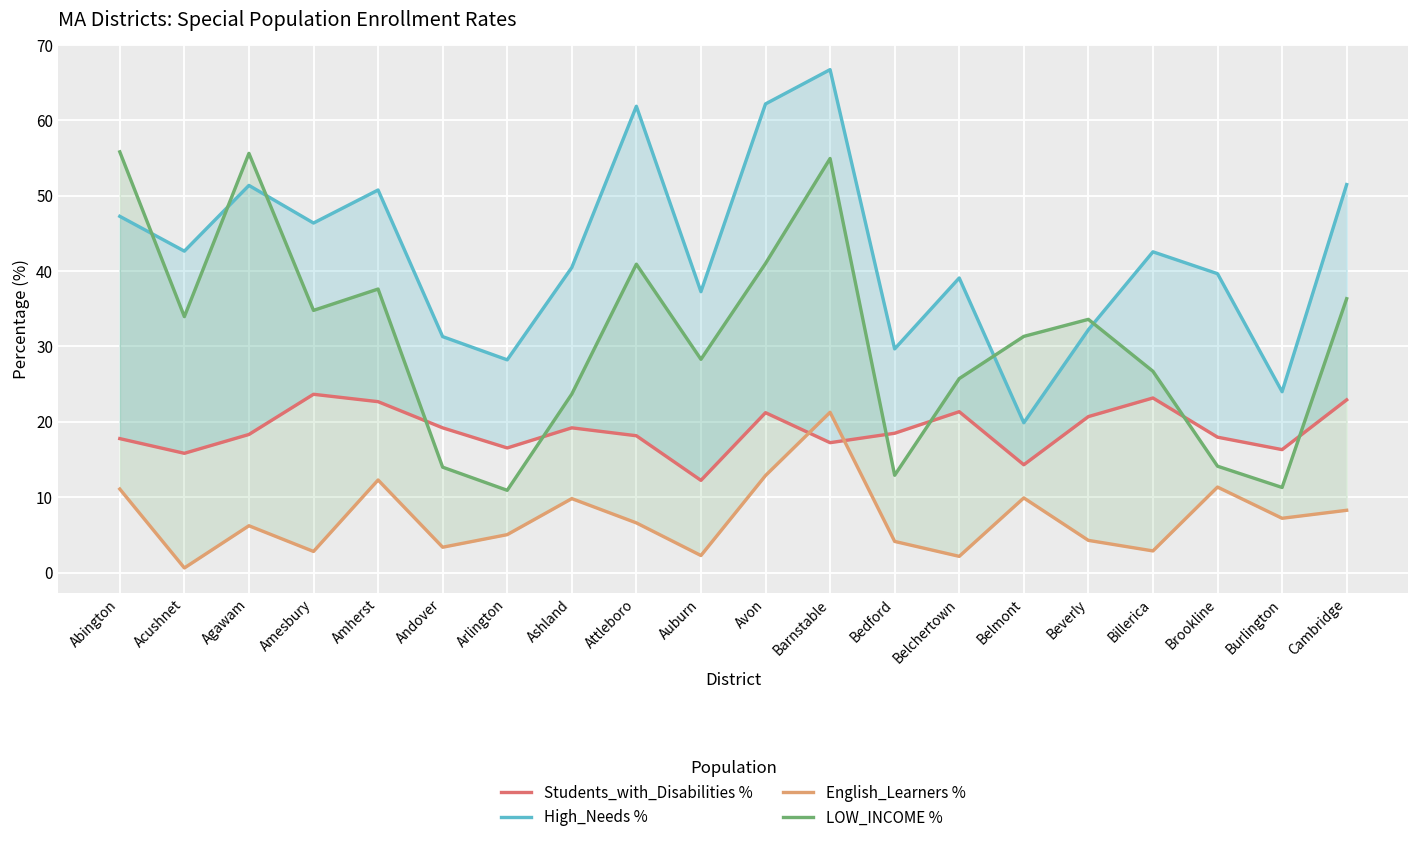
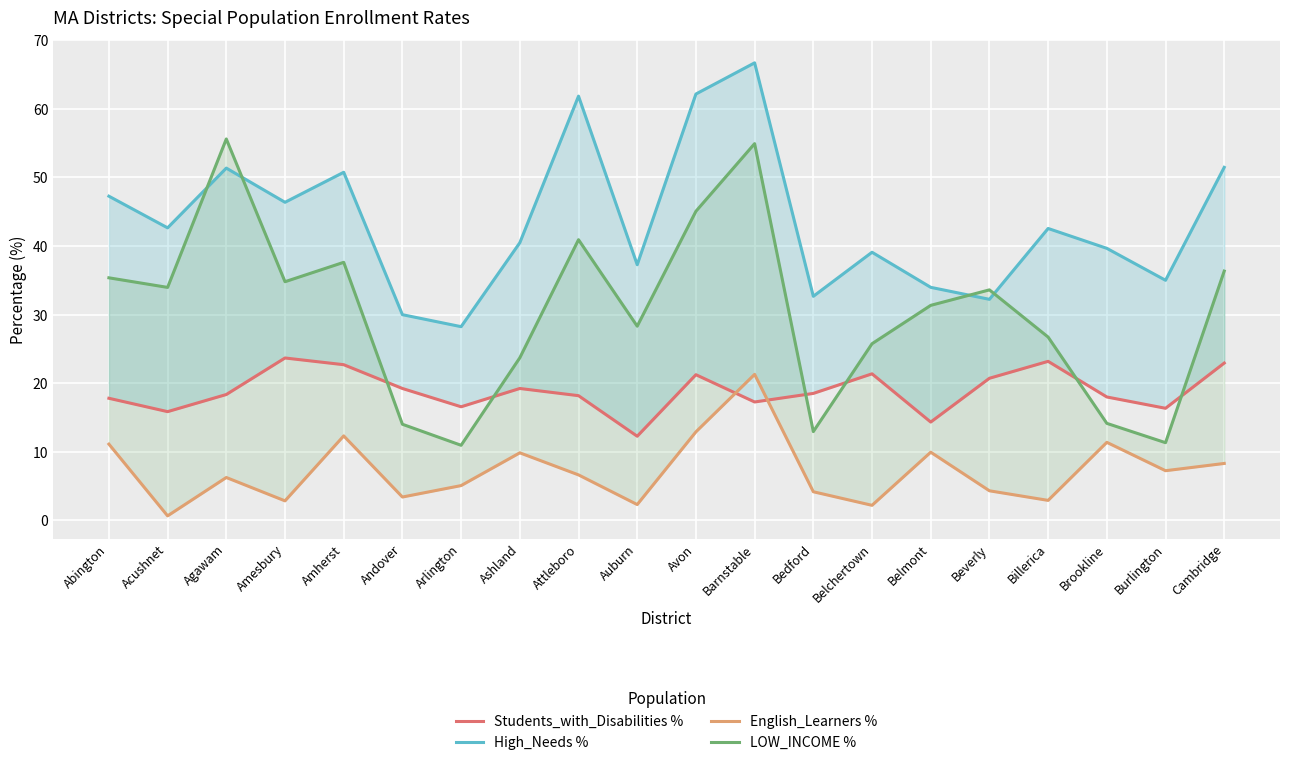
LOW_INCOME %, Abington: 56 -> 35
High_Needs %, Andover: 31 -> 30
LOW_INCOME %, Avon: 41 -> 45
High_Needs %, Bedford: 30 -> 33
High_Needs %, Belmont: 20 -> 34
High_Needs %, Burlington: 24 -> 35
